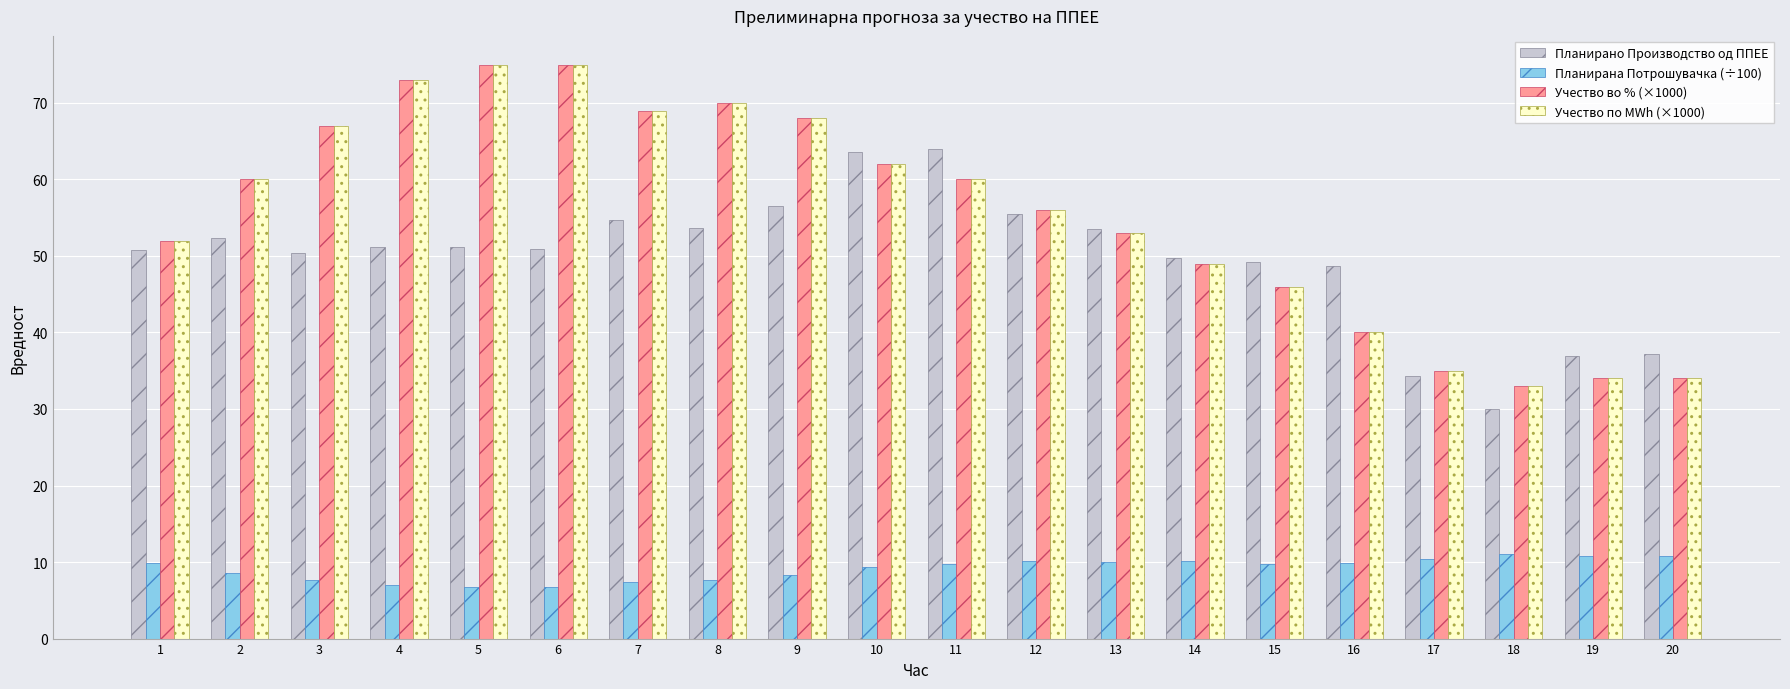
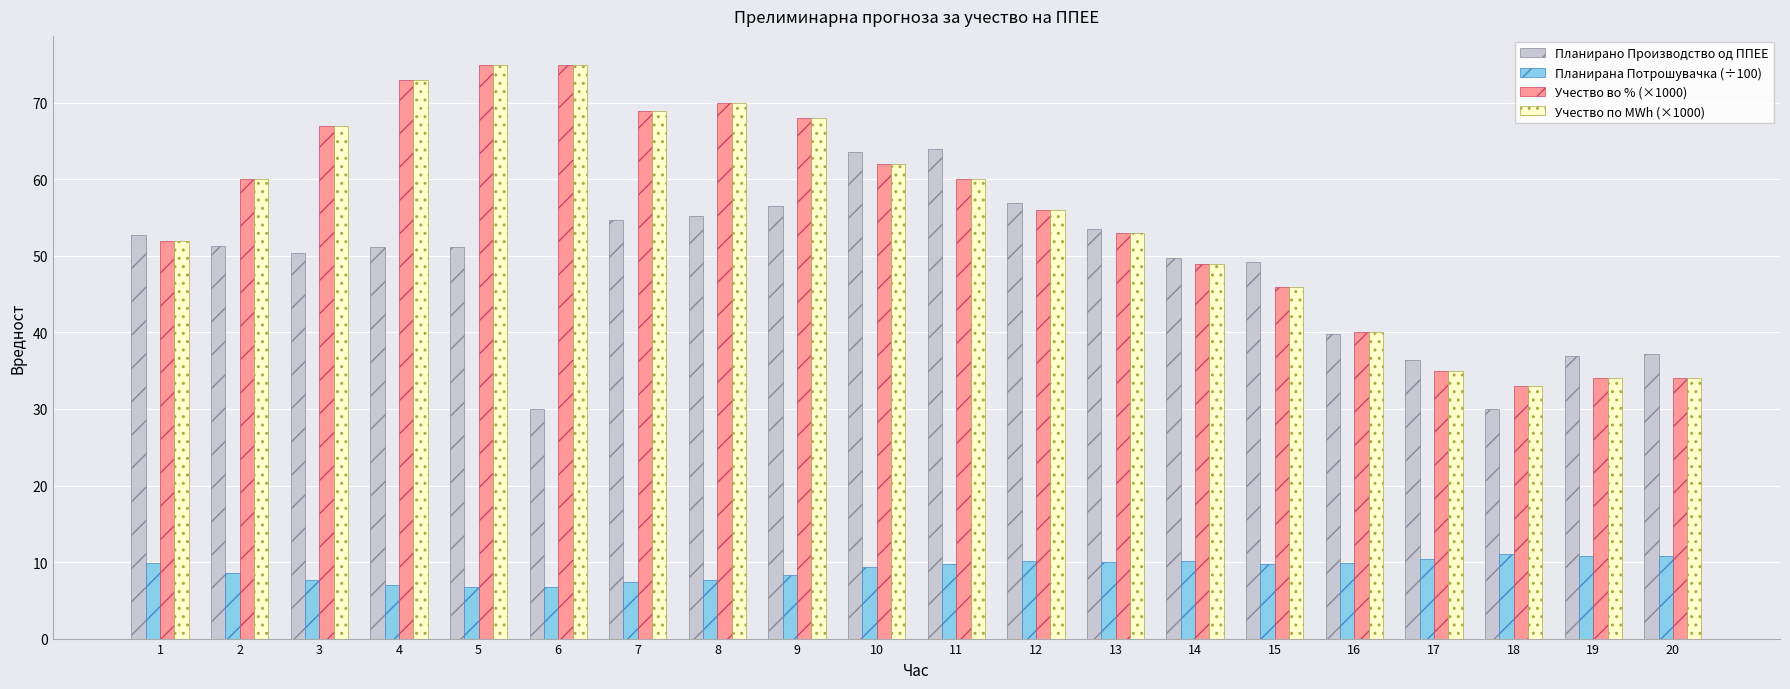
Планирано Производство од ППЕЕ, 1: 51 -> 53
Планирано Производство од ППЕЕ, 2: 52 -> 51
Планирано Производство од ППЕЕ, 6: 51 -> 30
Планирано Производство од ППЕЕ, 8: 54 -> 55
Планирано Производство од ППЕЕ, 12: 55 -> 57
Планирано Производство од ППЕЕ, 16: 49 -> 40
Планирано Производство од ППЕЕ, 17: 34 -> 36
